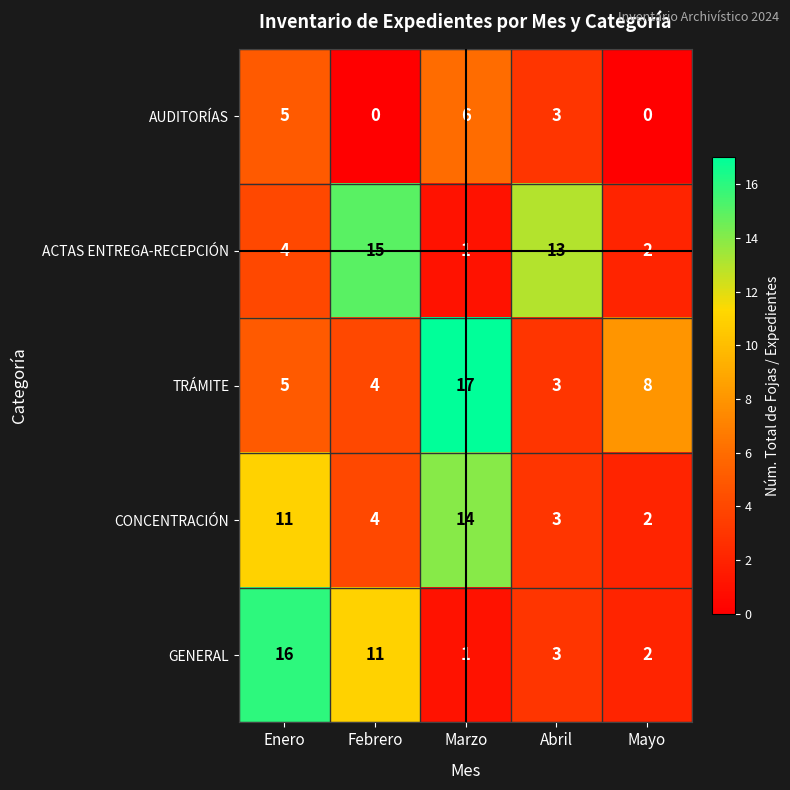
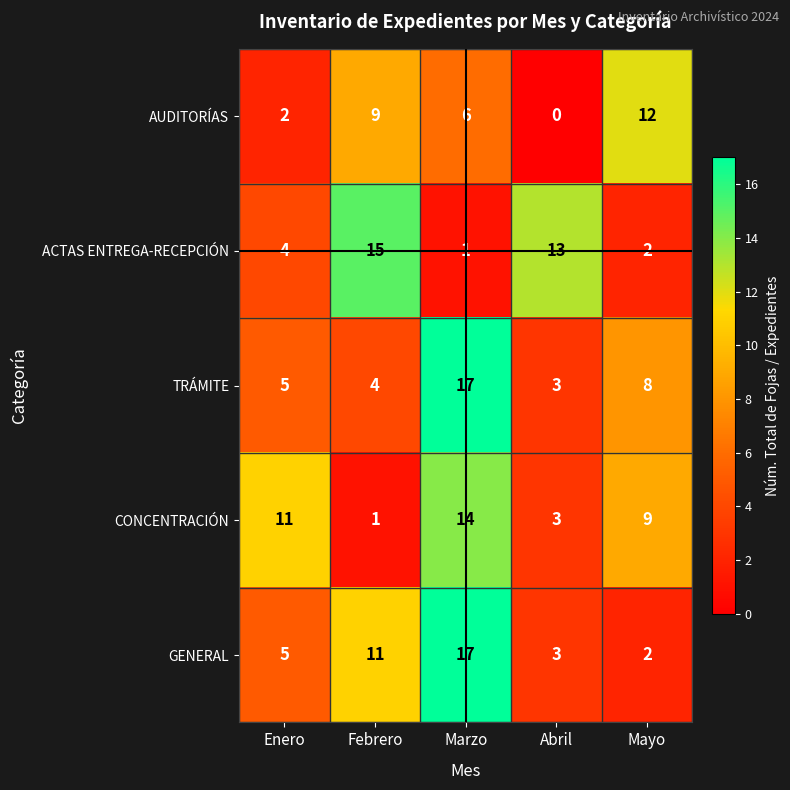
AUDITORÍAS, Enero: 5 -> 2
AUDITORÍAS, Febrero: 0 -> 9
AUDITORÍAS, Abril: 3 -> 0
AUDITORÍAS, Mayo: 0 -> 12
CONCENTRACIÓN, Febrero: 4 -> 1
CONCENTRACIÓN, Mayo: 2 -> 9
GENERAL, Enero: 16 -> 5
GENERAL, Marzo: 1 -> 17
